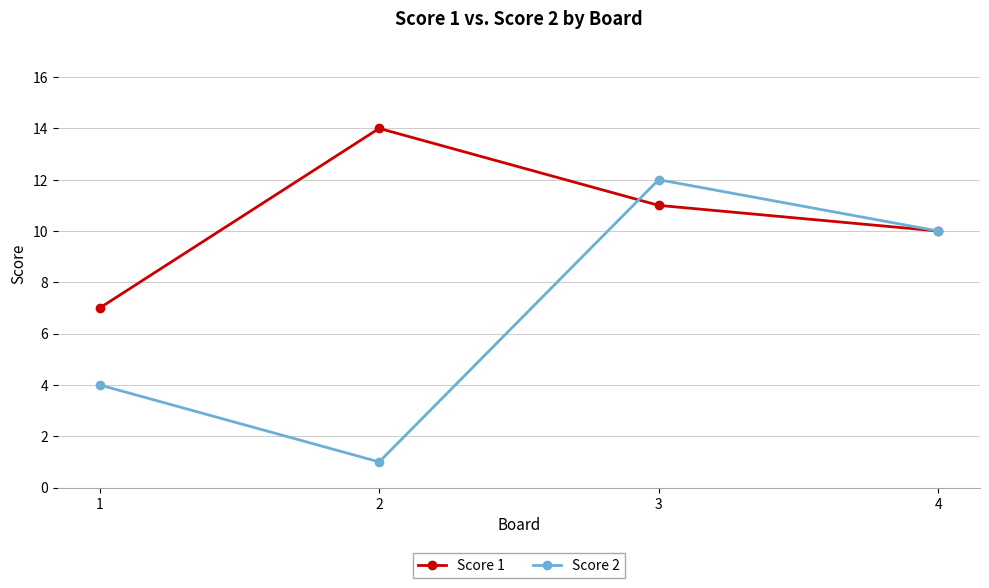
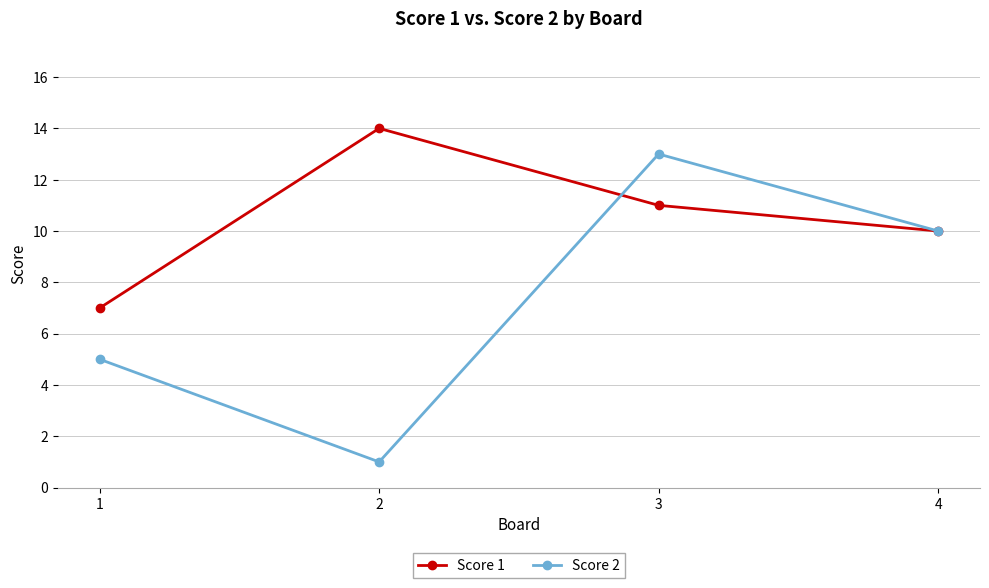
Score 2, 1: 4 -> 5
Score 2, 3: 12 -> 13
